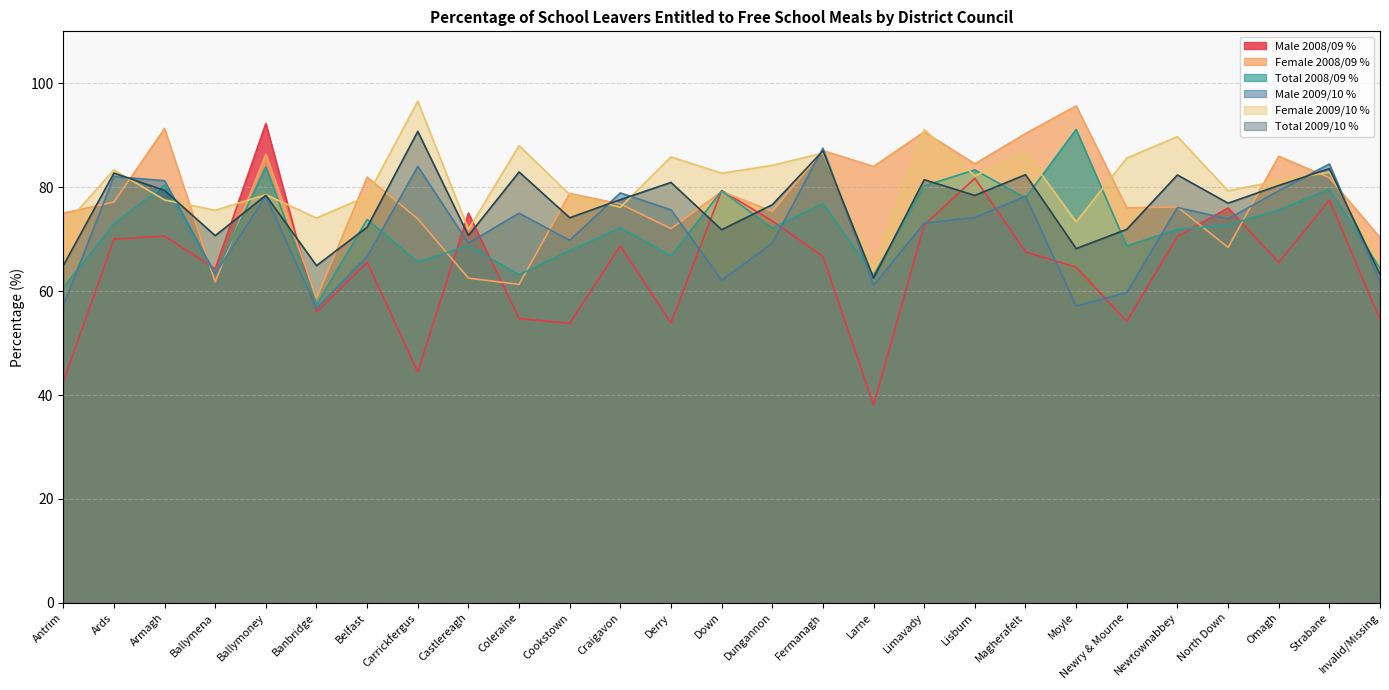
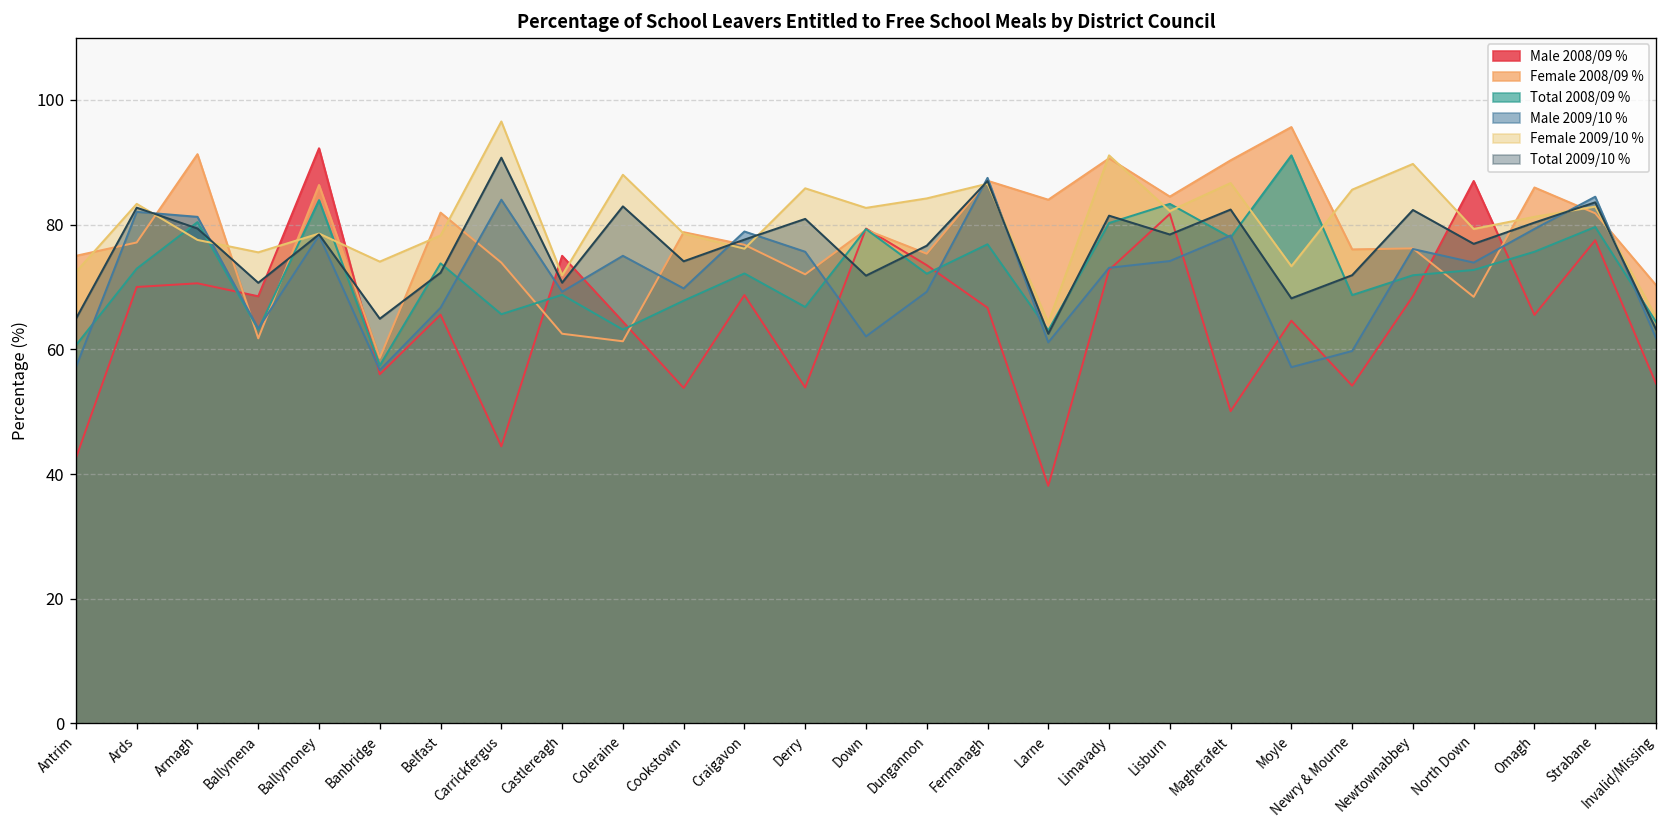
Male 2008/09 %, Ballymena: 64 -> 69
Male 2008/09 %, Coleraine: 55 -> 64
Male 2008/09 %, Magherafelt: 68 -> 50
Male 2008/09 %, Newtownabbey: 71 -> 69
Male 2008/09 %, North Down: 76 -> 87
